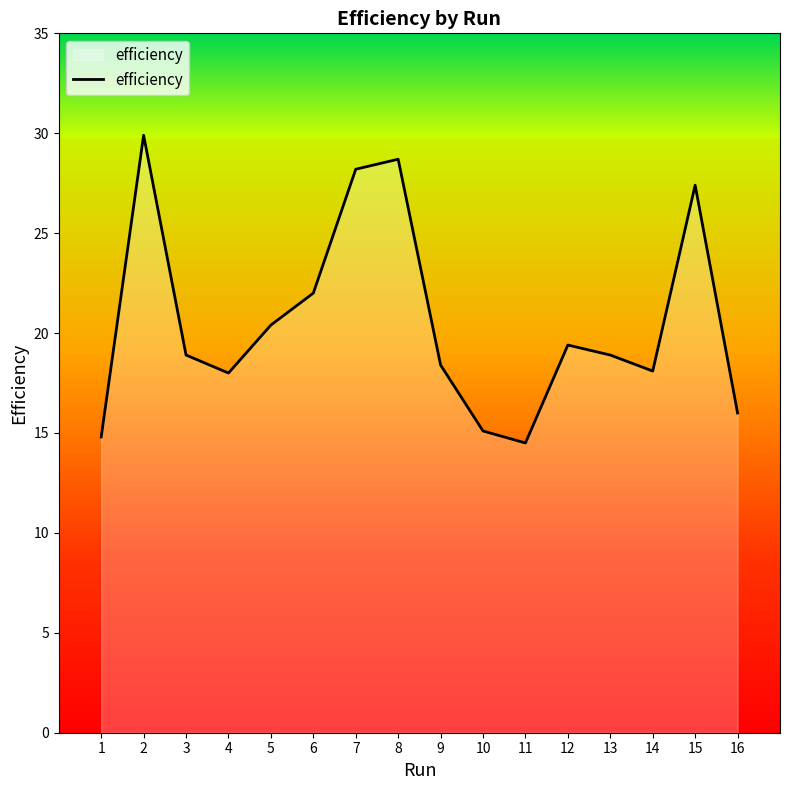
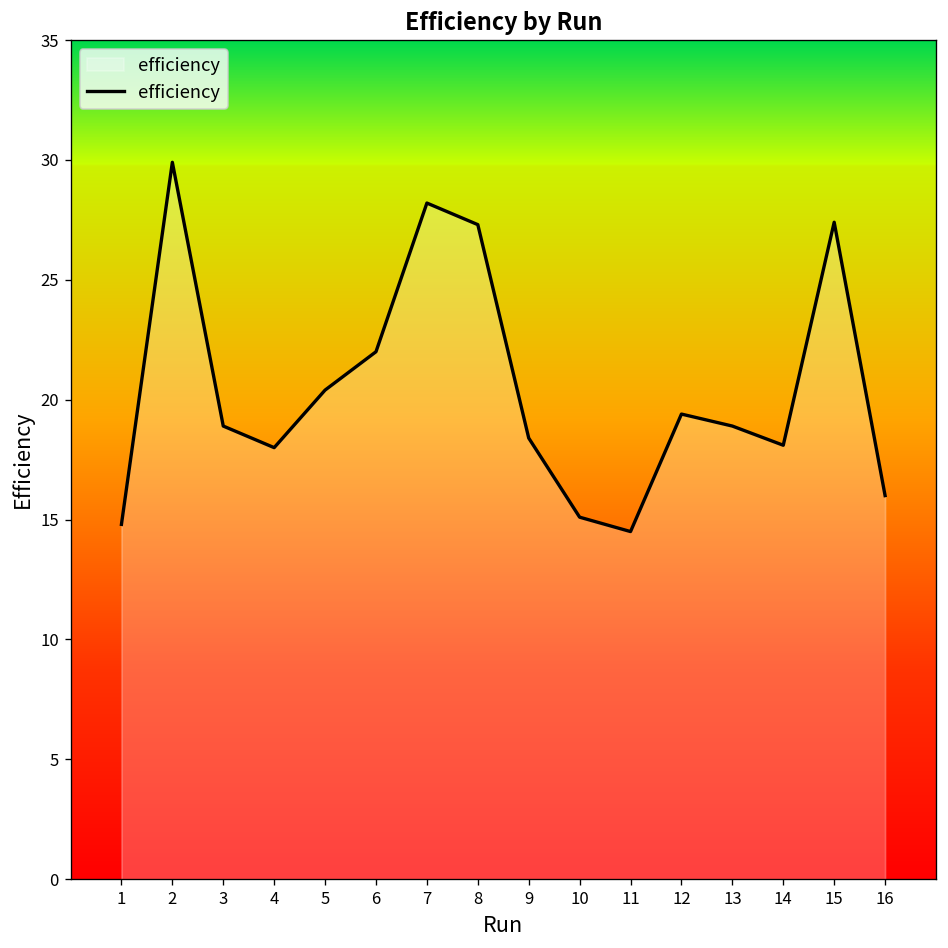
8: 28.7 -> 27.3
